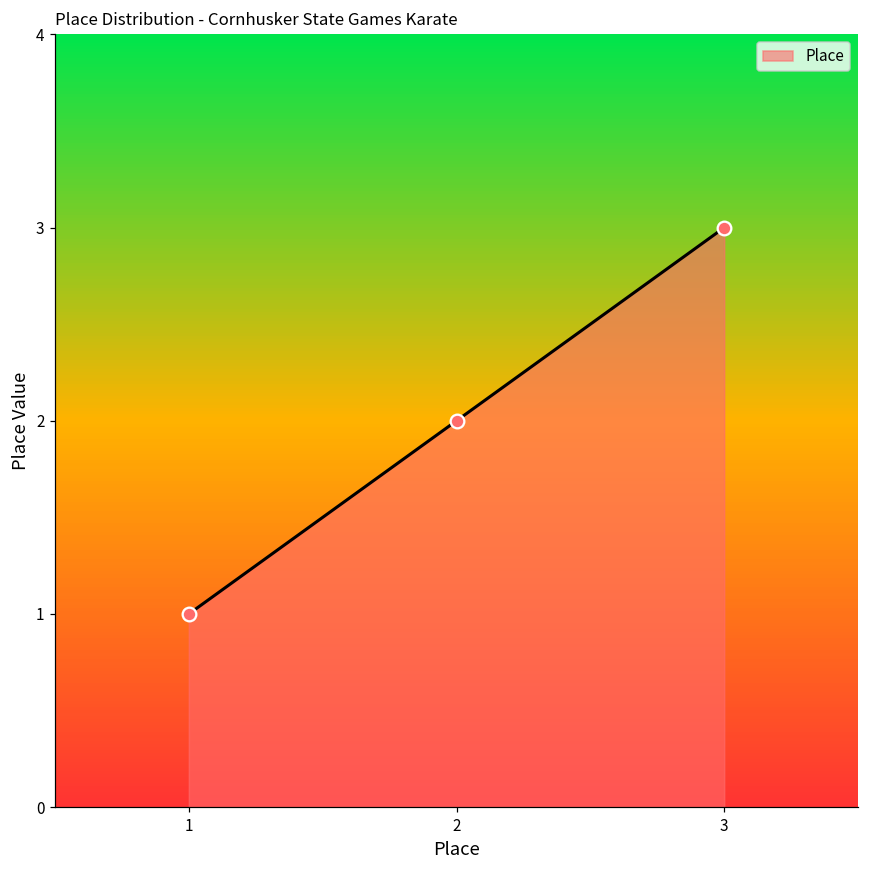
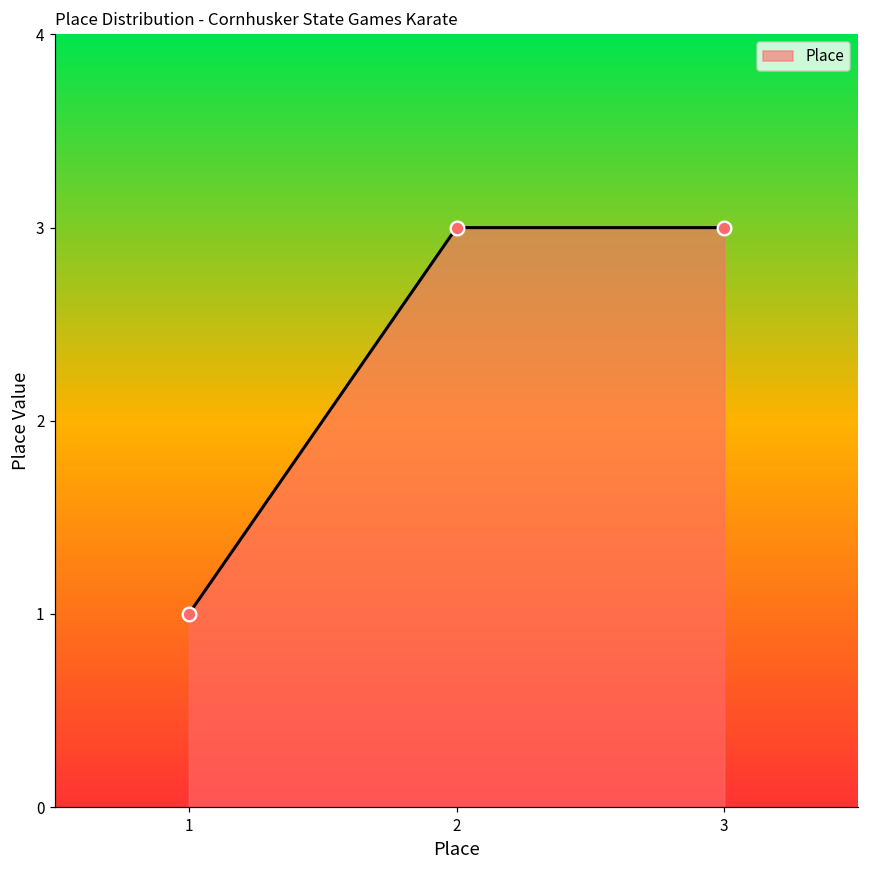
2: 2 -> 3
